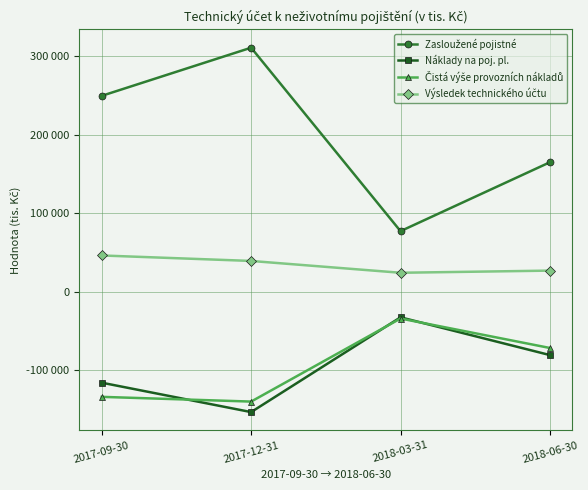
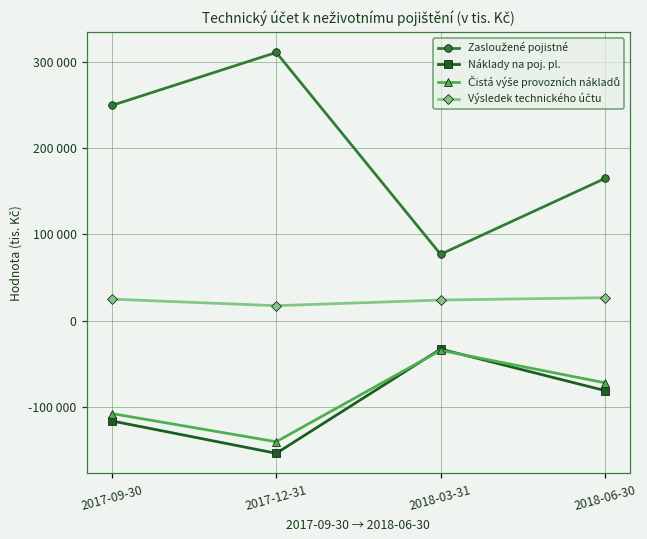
Čistá výše provozních nákladů, 2017-09-30: -130000 -> -110000
Výsledek technického účtu, 2017-09-30: 50000 -> 30000
Výsledek technického účtu, 2017-12-31: 40000 -> 20000
